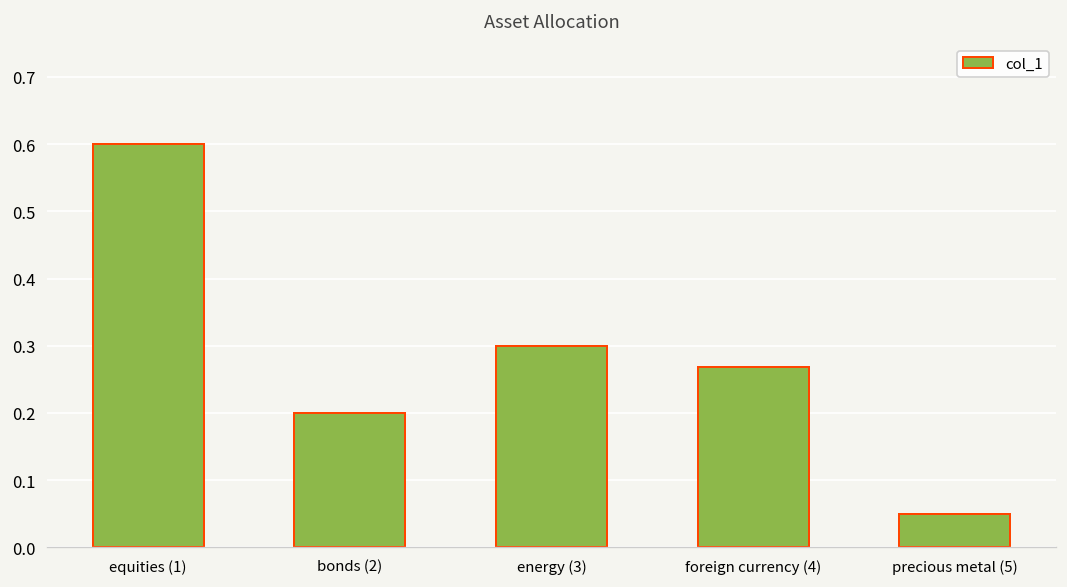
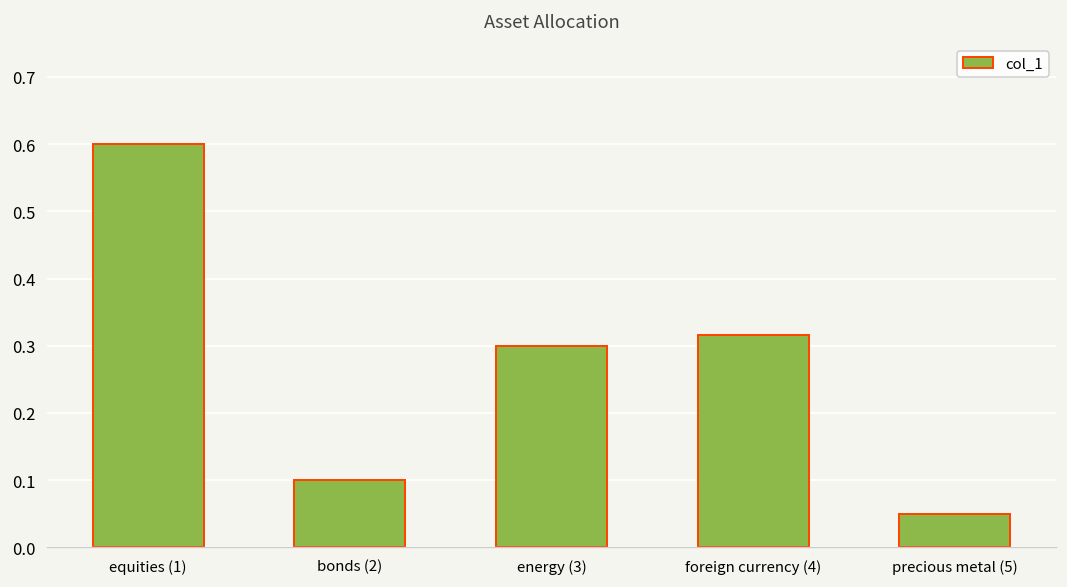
bonds (2): 0.2 -> 0.1
foreign currency (4): 0.27 -> 0.32
